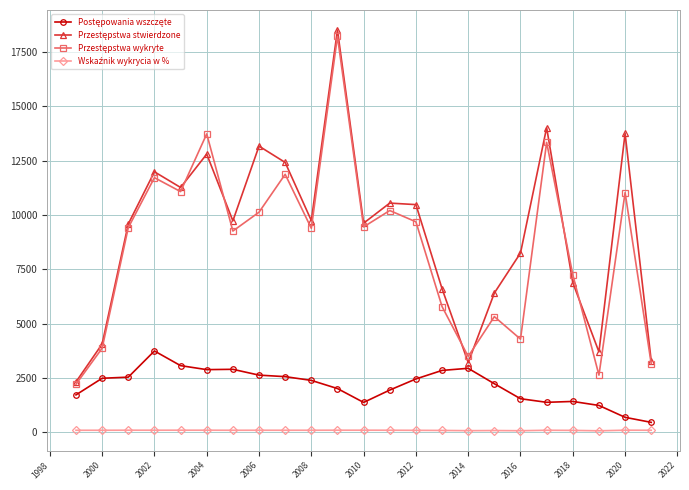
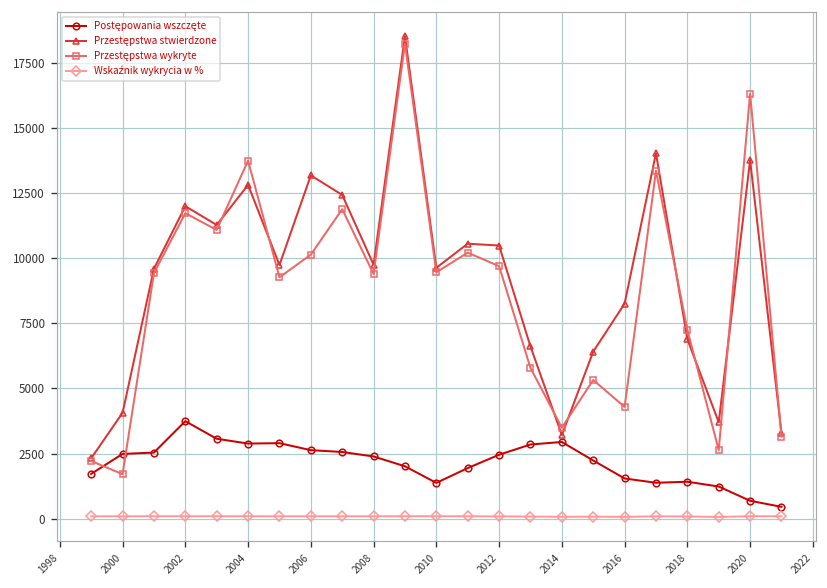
Przestępstwa wykryte, 2000: 3900 -> 1700
Przestępstwa wykryte, 2020: 11000 -> 16300
